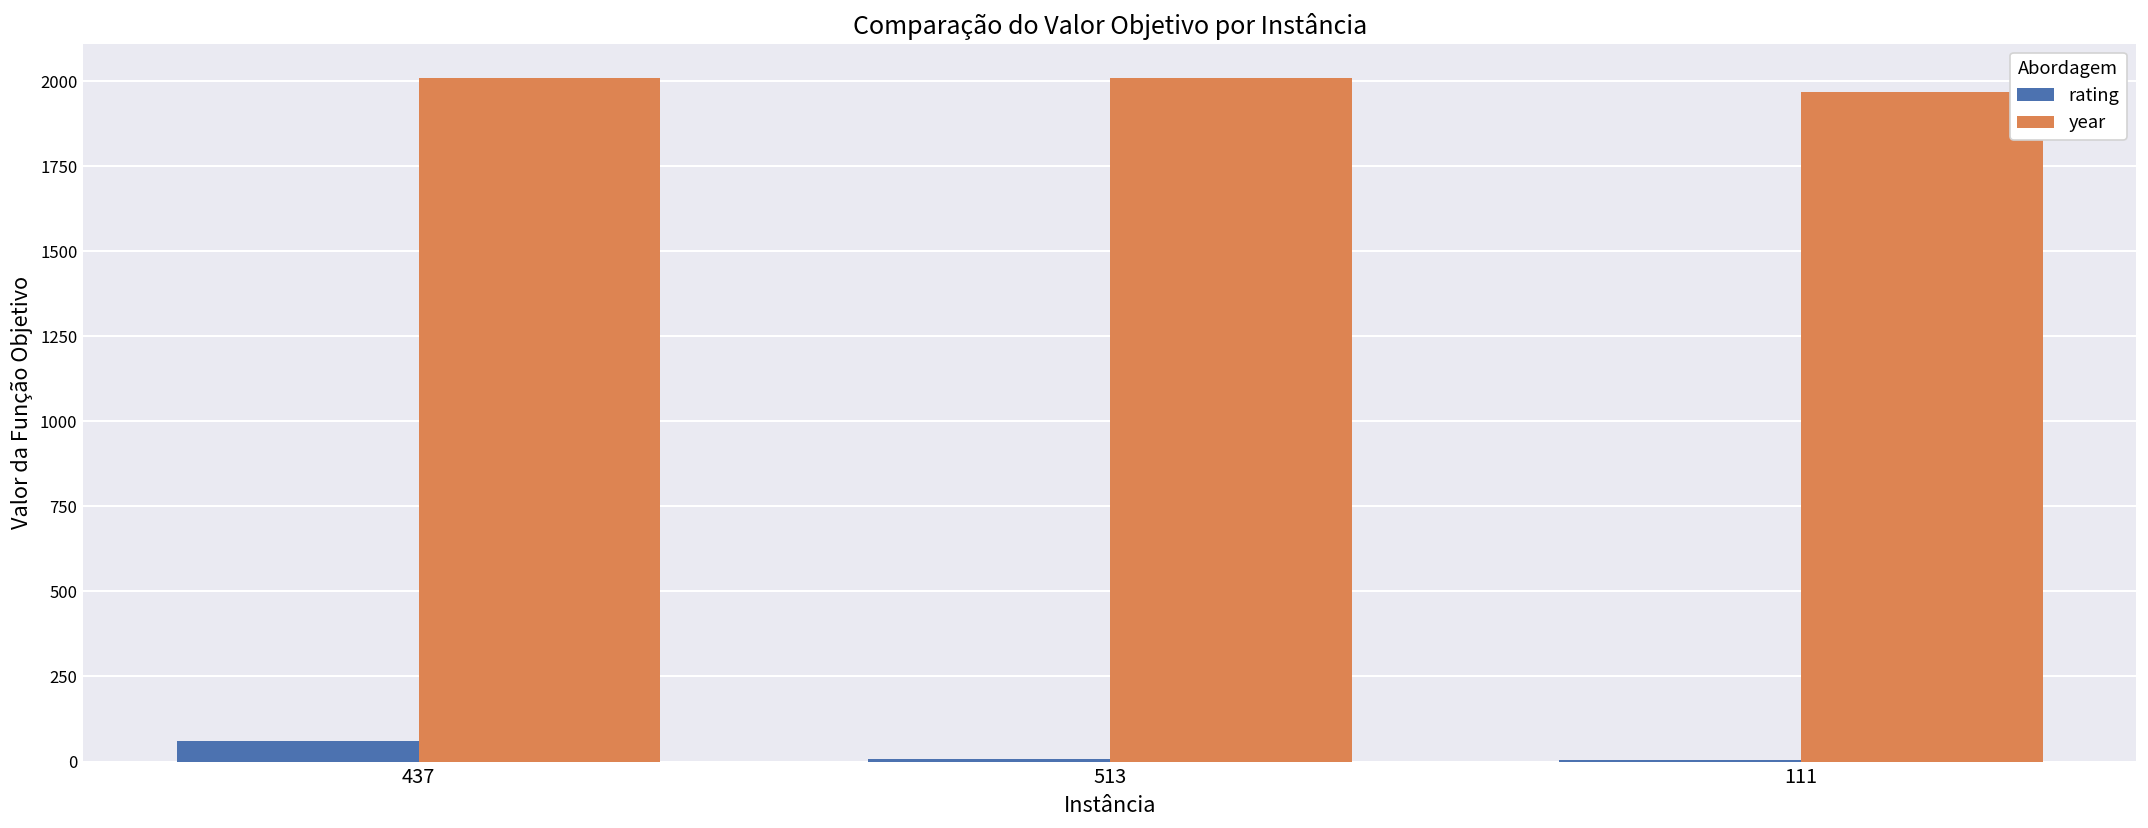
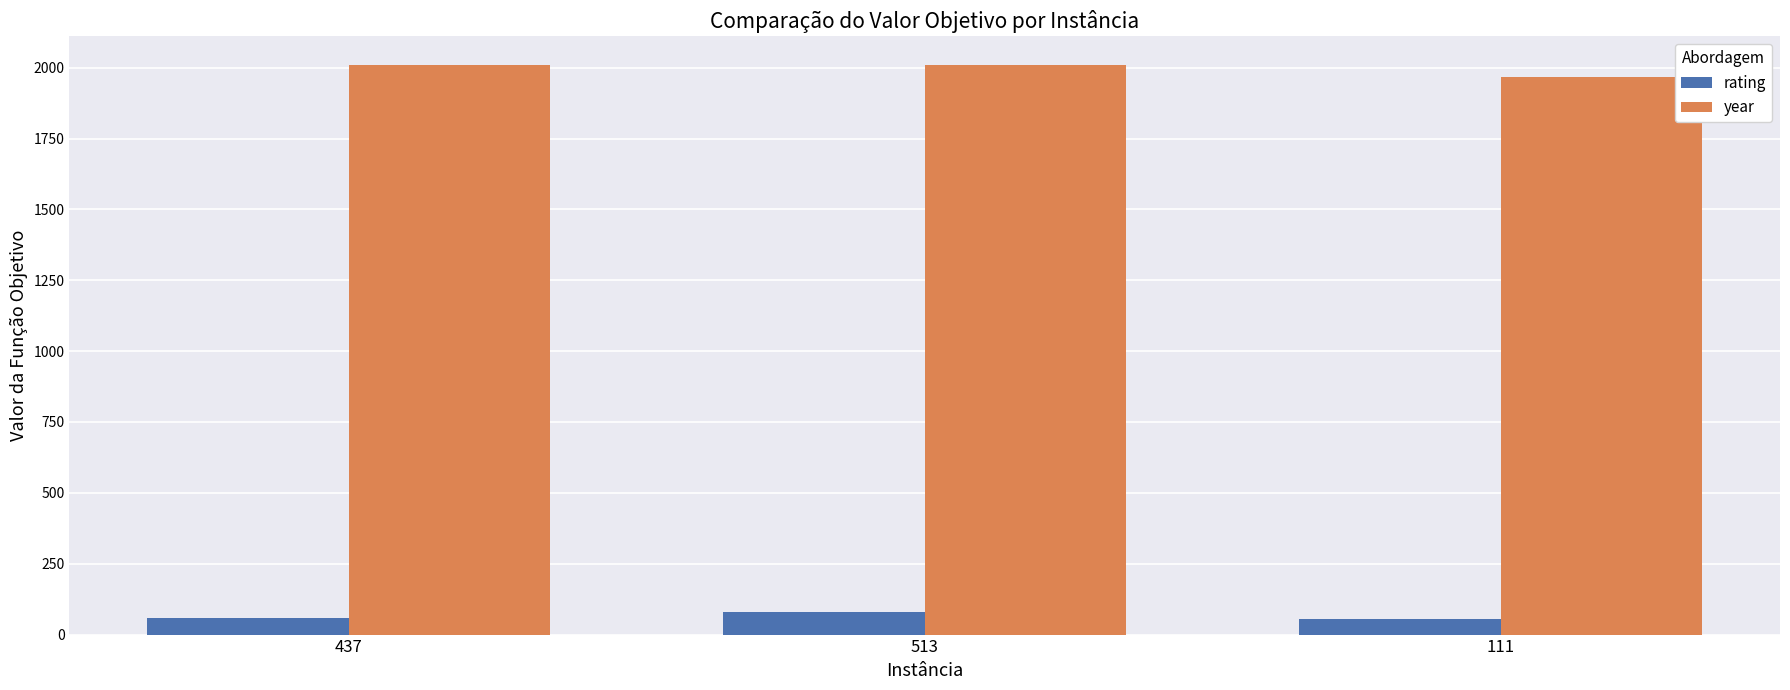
rating, 513: 10 -> 80
rating, 111: 10 -> 60
